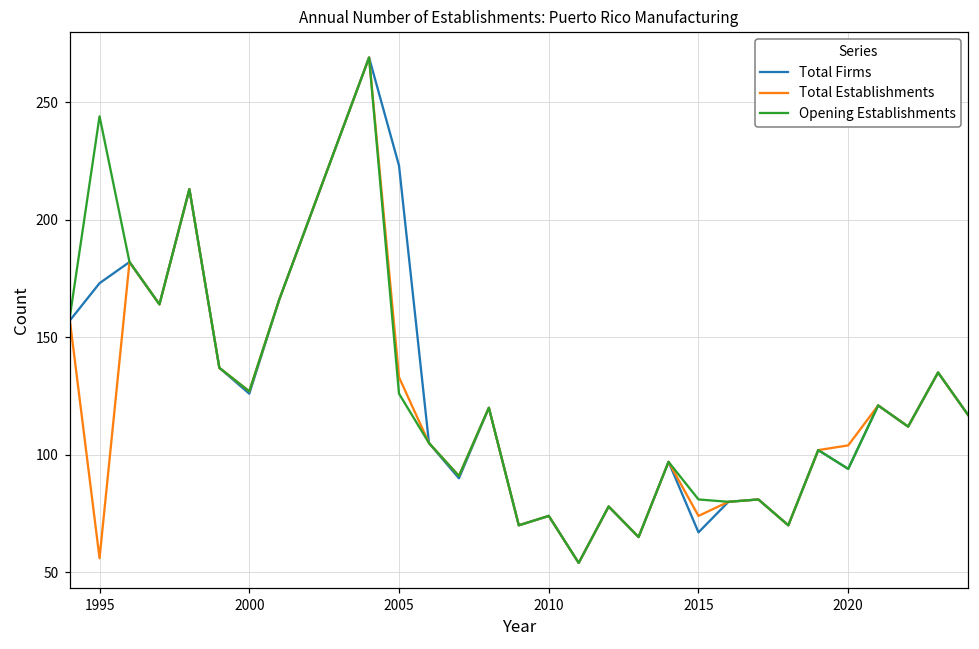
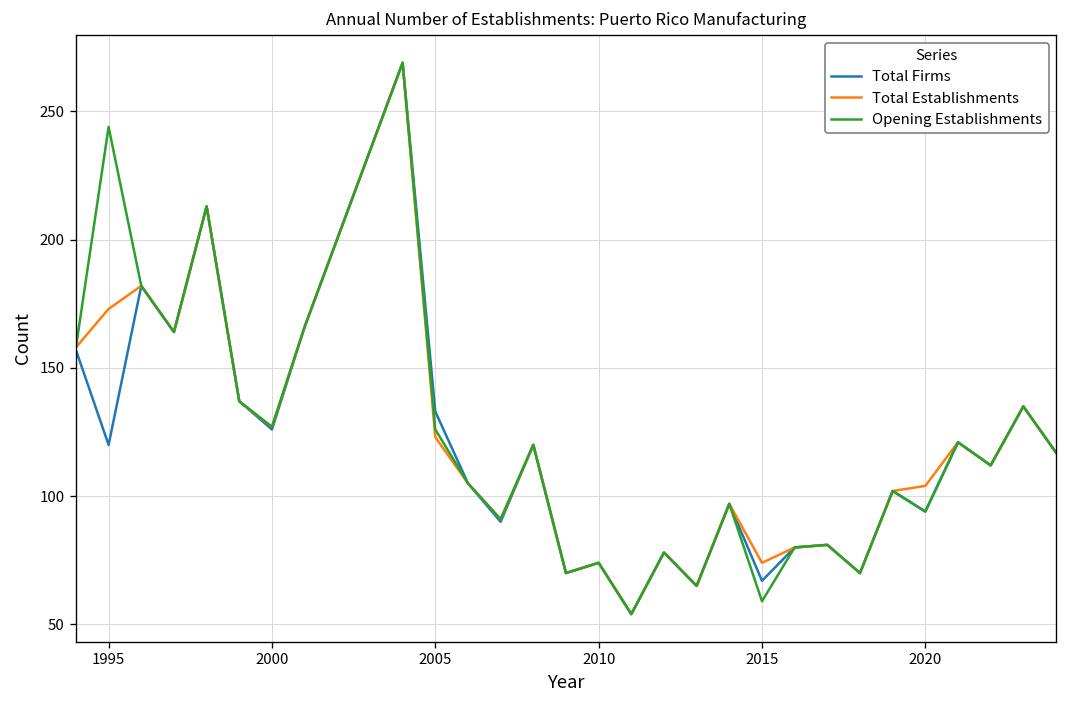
Total Firms, 1995: 173 -> 120
Total Establishments, 1995: 56 -> 173
Total Firms, 2005: 223 -> 133
Total Establishments, 2005: 133 -> 123
Opening Establishments, 2015: 81 -> 59
